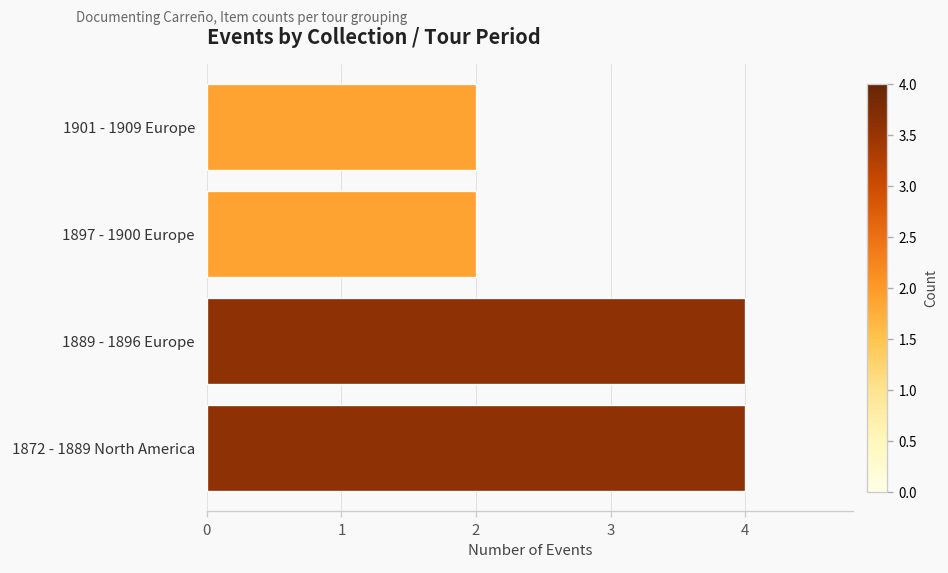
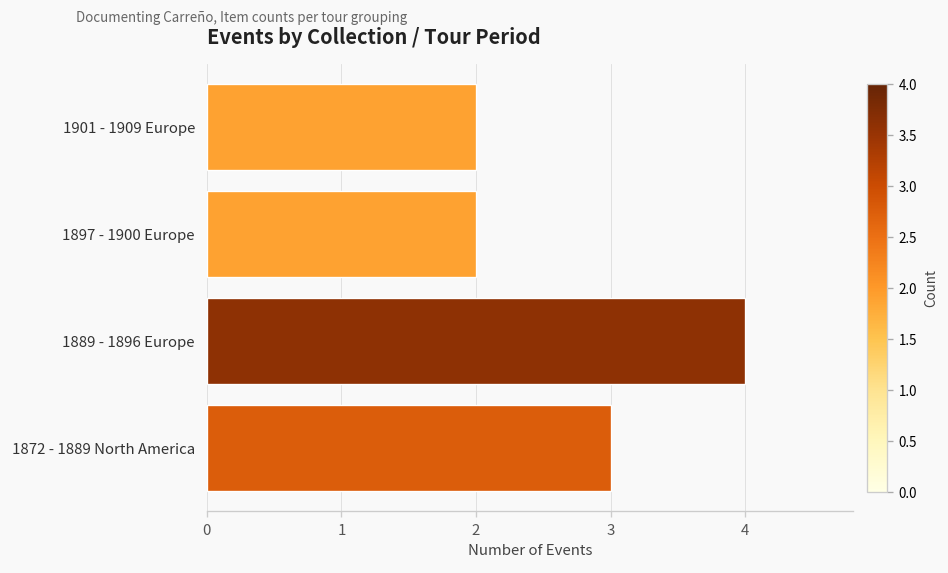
1872 - 1889 North America: 4 -> 3
